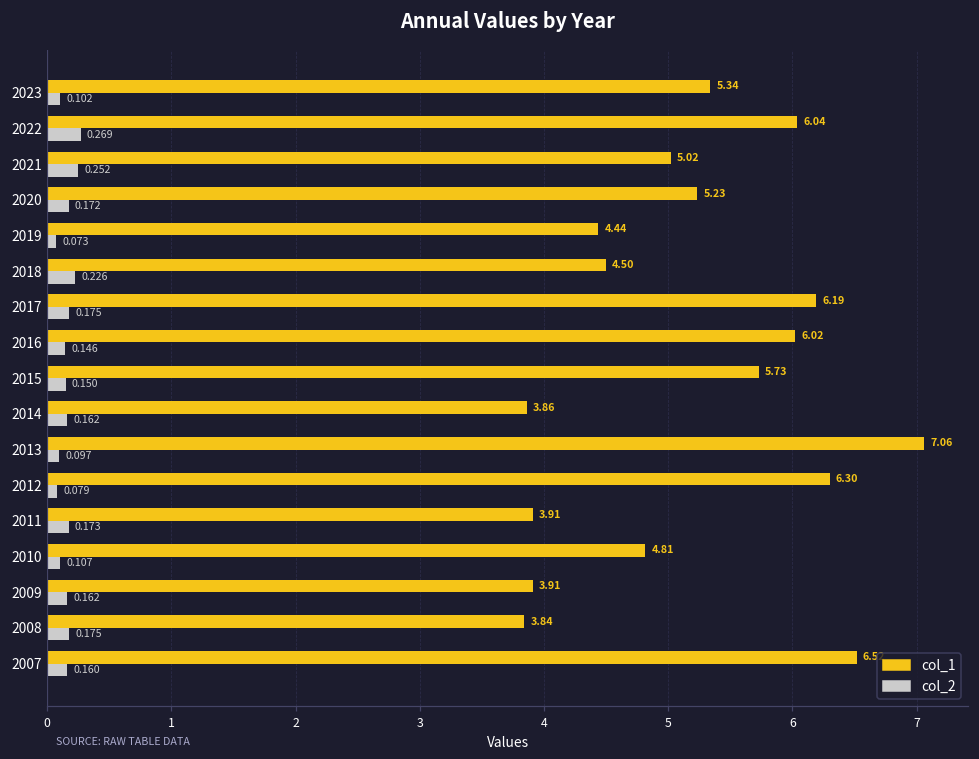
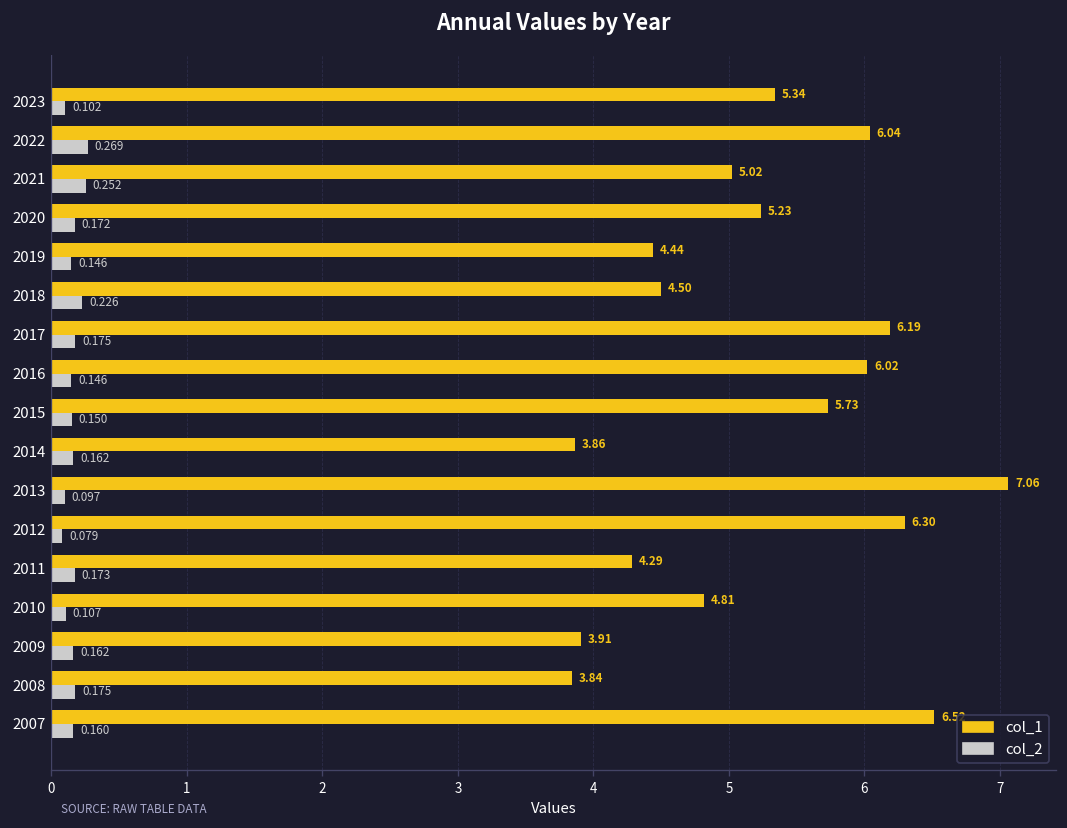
col_2, 2019: 0.073 -> 0.146
col_1, 2011: 3.91 -> 4.29
